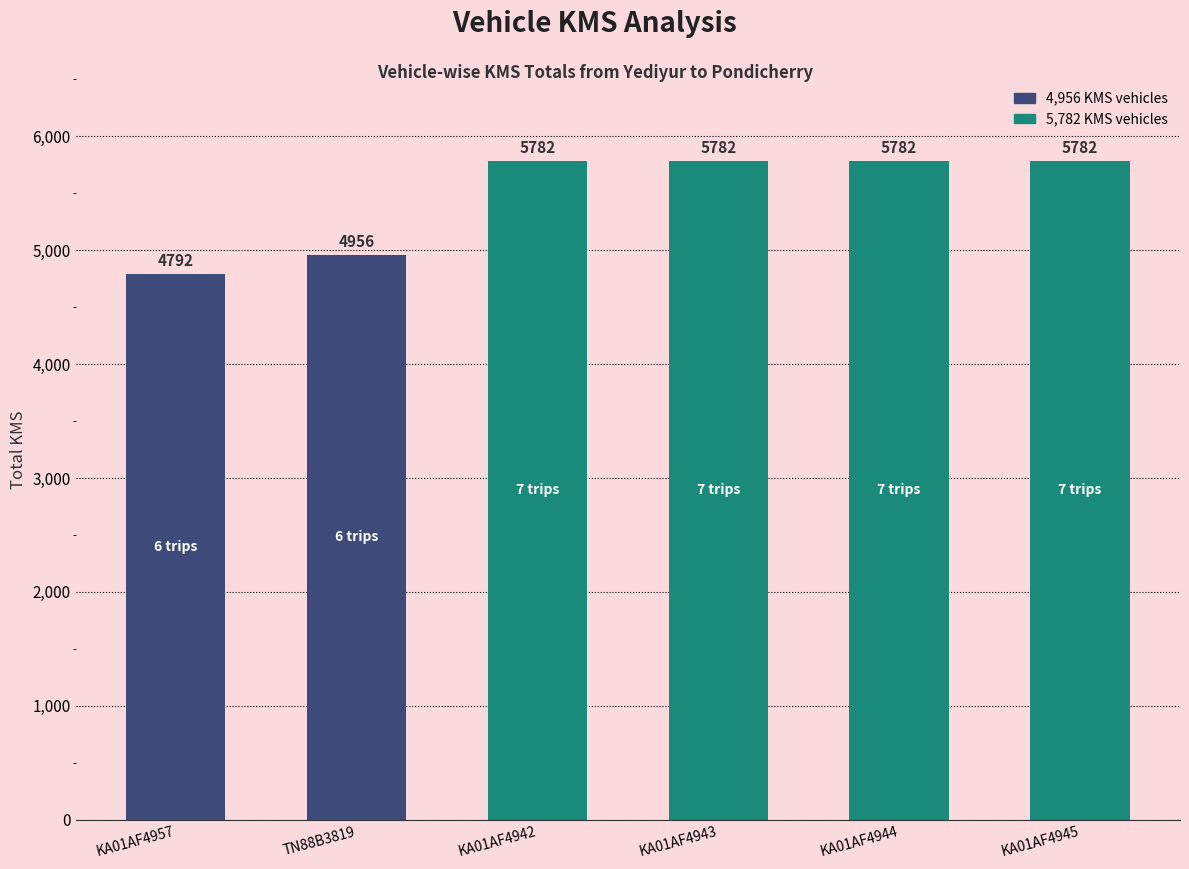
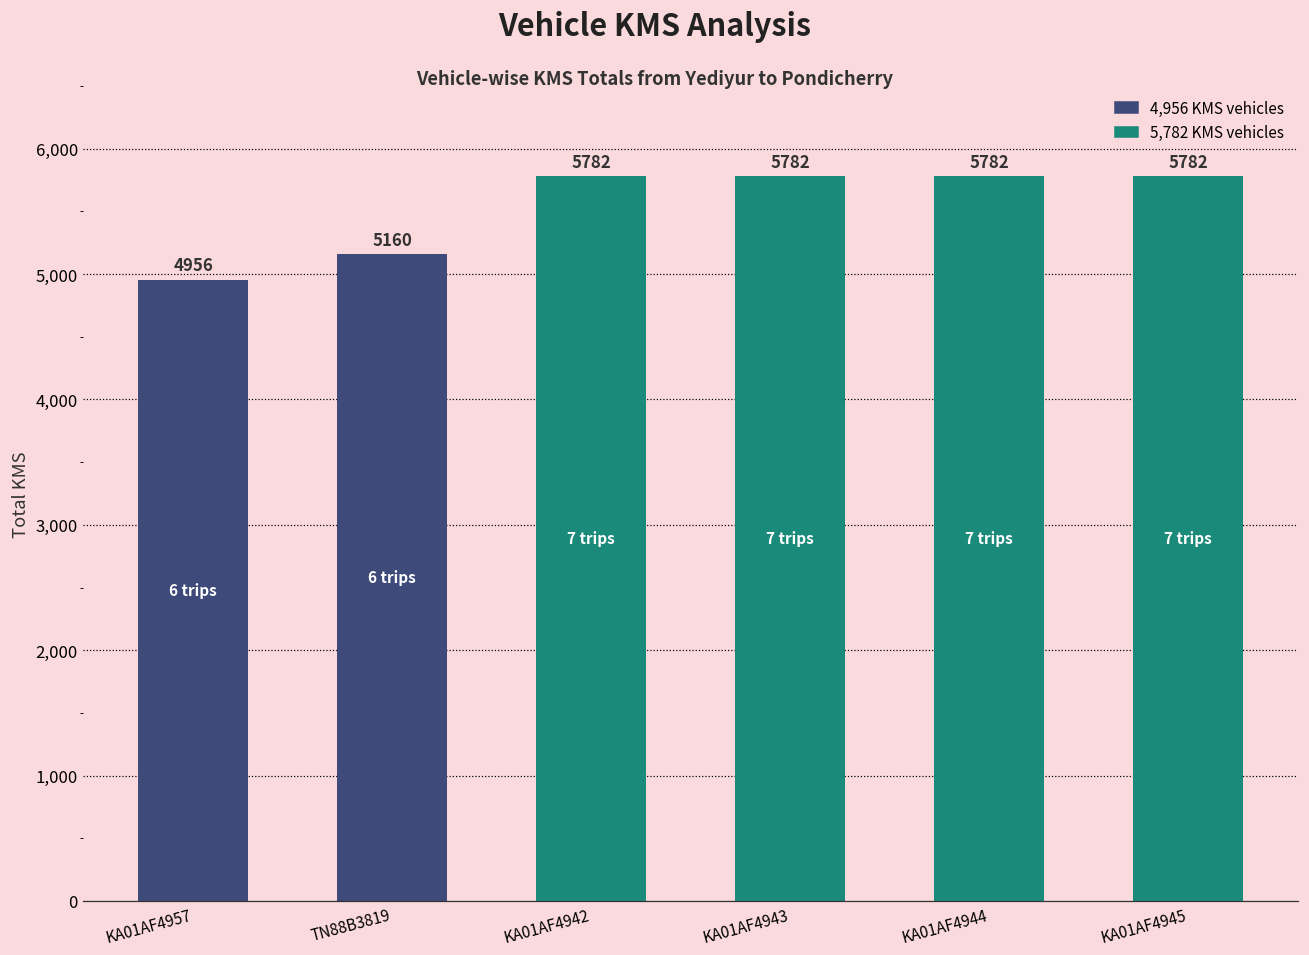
KA01AF4957: 4792 -> 4956
TN88B3819: 4956 -> 5160
